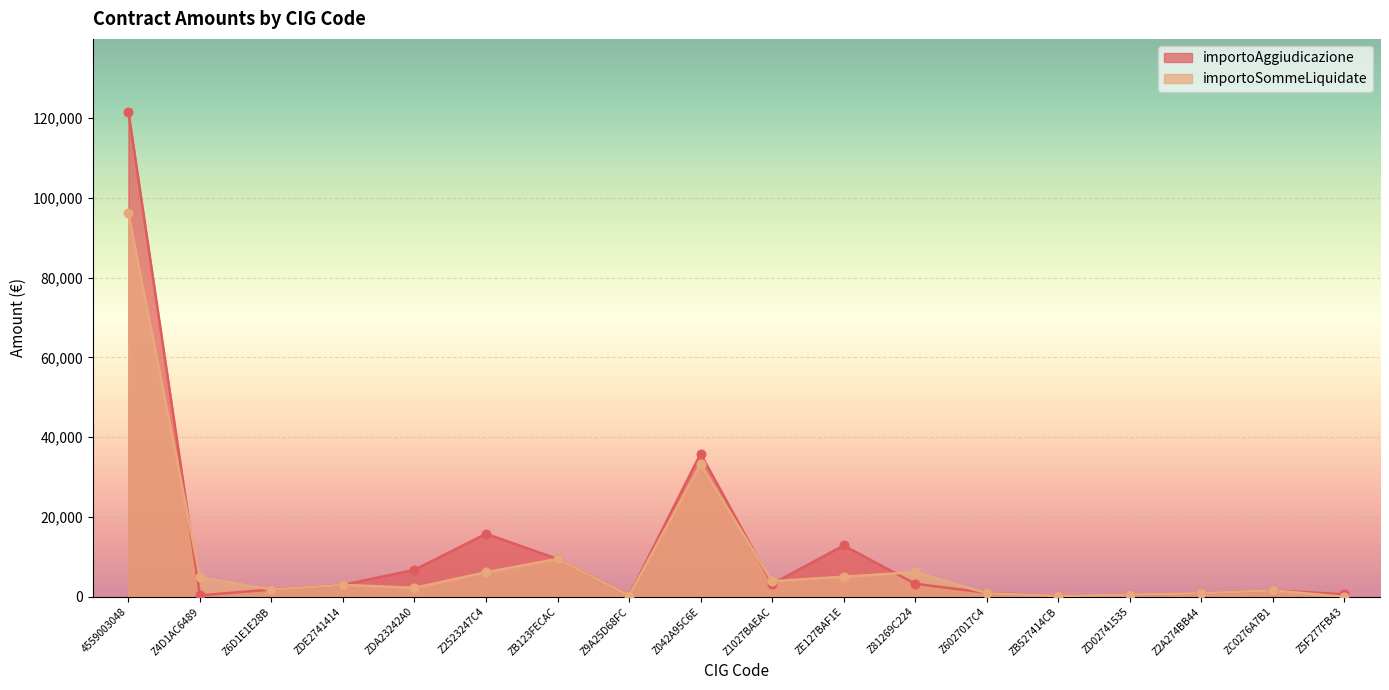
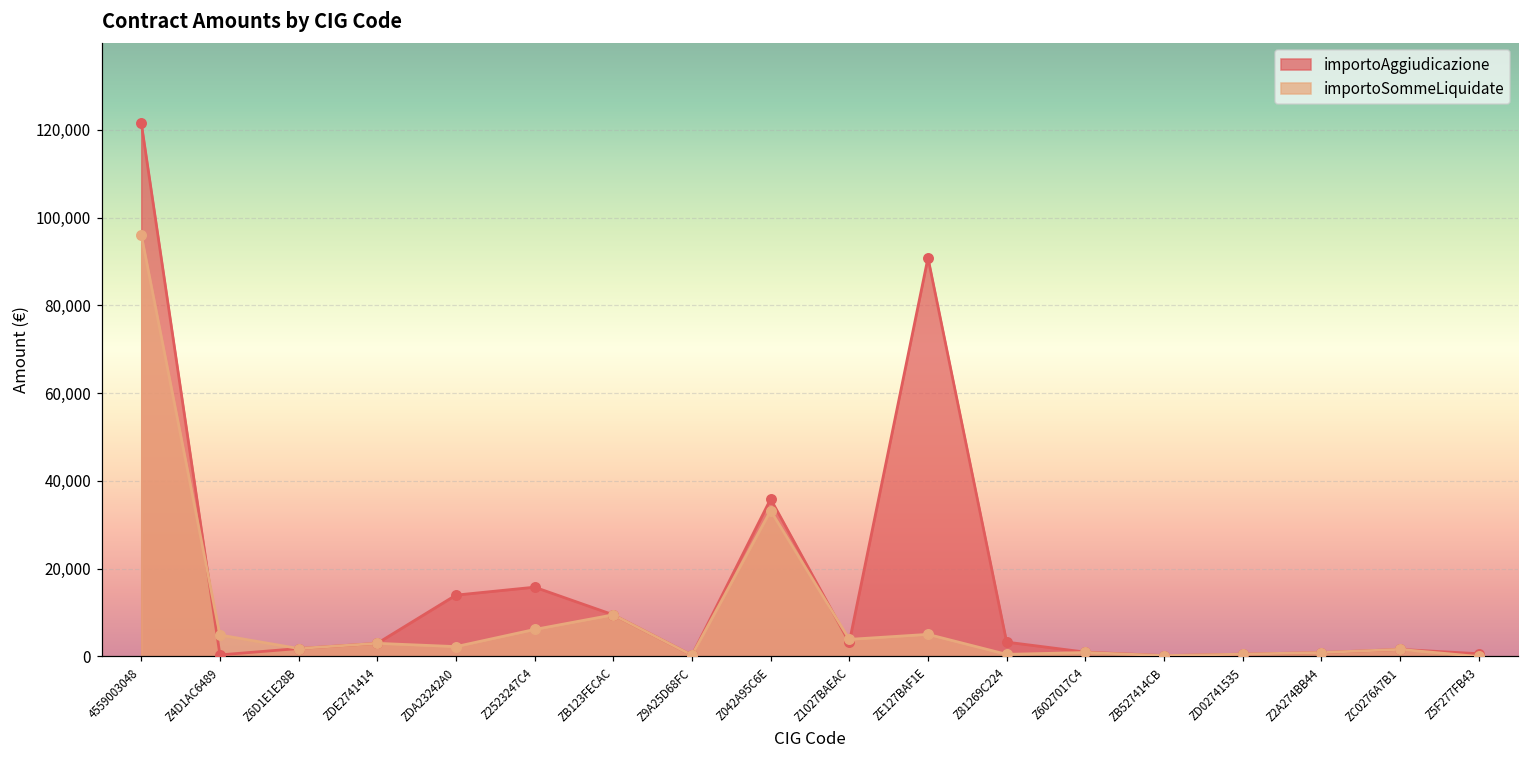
importoAggiudicazione, ZDA23242A0: 7,000 -> 14,000
importoAggiudicazione, ZE127BAF1E: 13,000 -> 91,000
importoSommeLiquidate, Z81269C224: 6,000 -> 0
